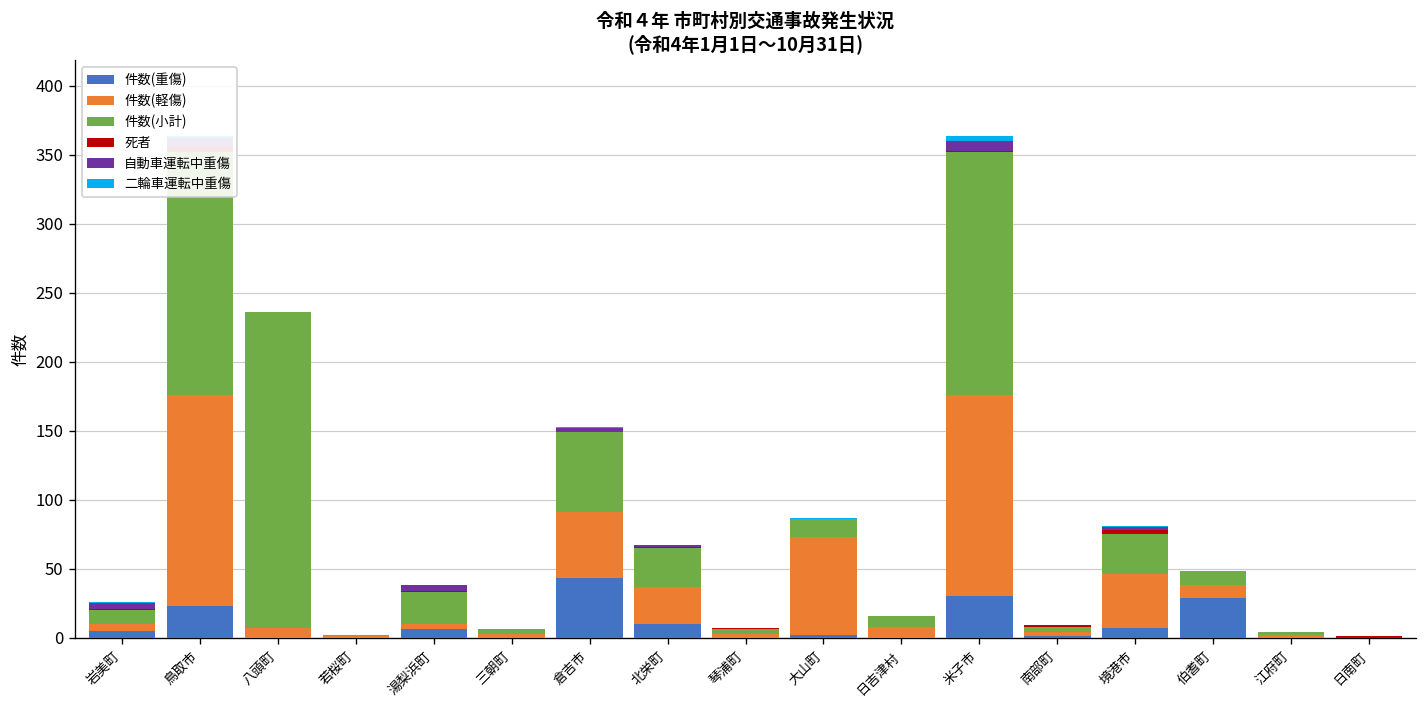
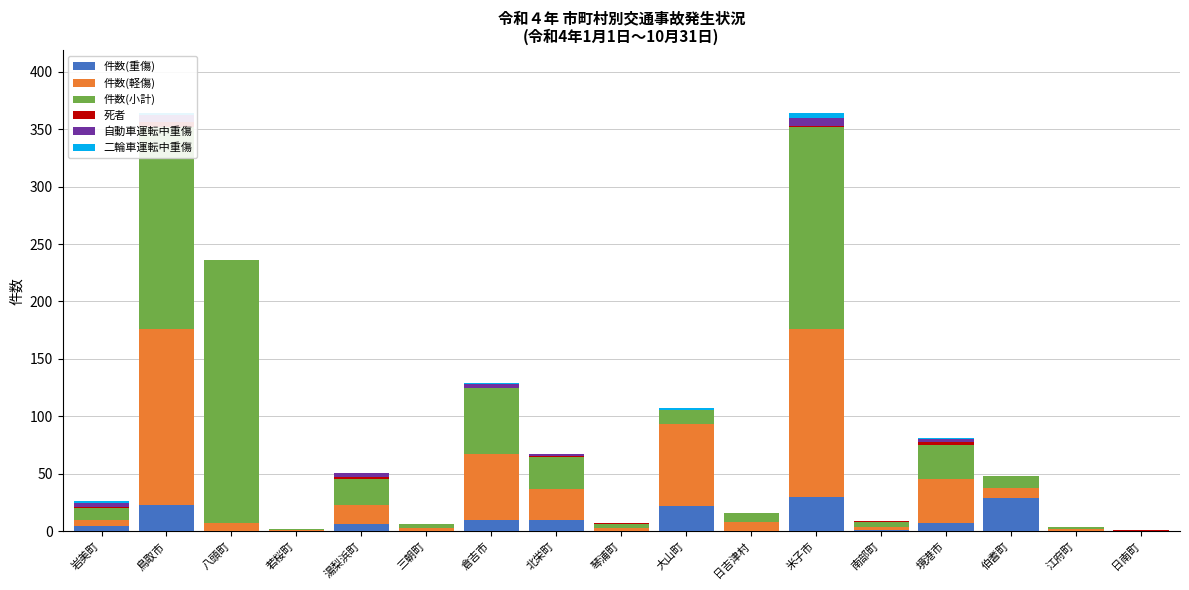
件数(軽傷), 湯梨浜町: 4 -> 17
件数(重傷), 倉吉市: 43 -> 10
件数(軽傷), 倉吉市: 48 -> 57
件数(重傷), 大山町: 2 -> 22
